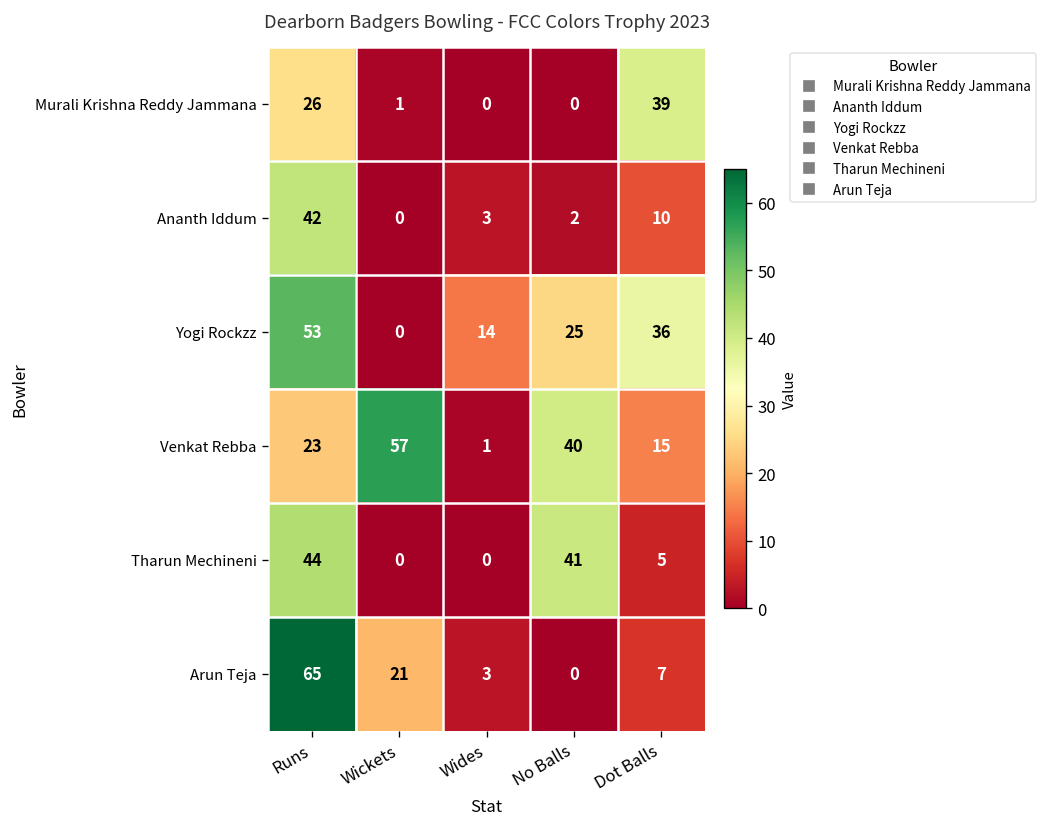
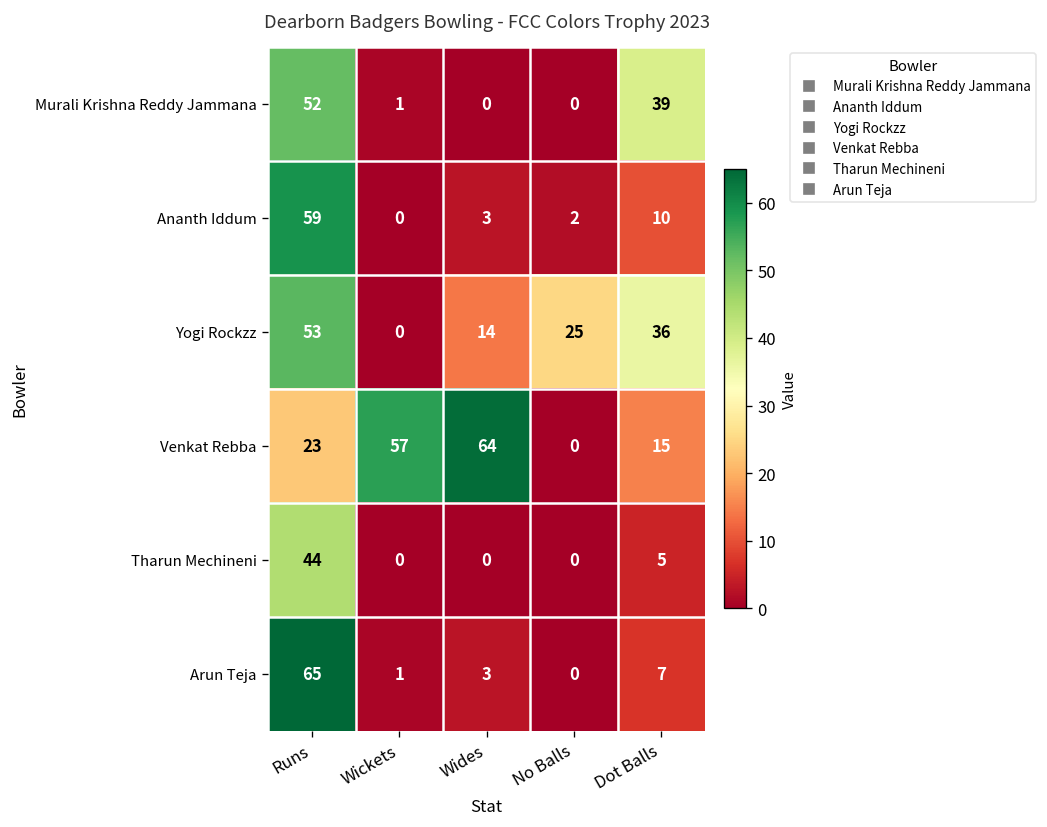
Murali Krishna Reddy Jammana, Runs: 26 -> 52
Ananth Iddum, Runs: 42 -> 59
Venkat Rebba, Wides: 1 -> 64
Venkat Rebba, No Balls: 40 -> 0
Tharun Mechineni, No Balls: 41 -> 0
Arun Teja, Wickets: 21 -> 1
